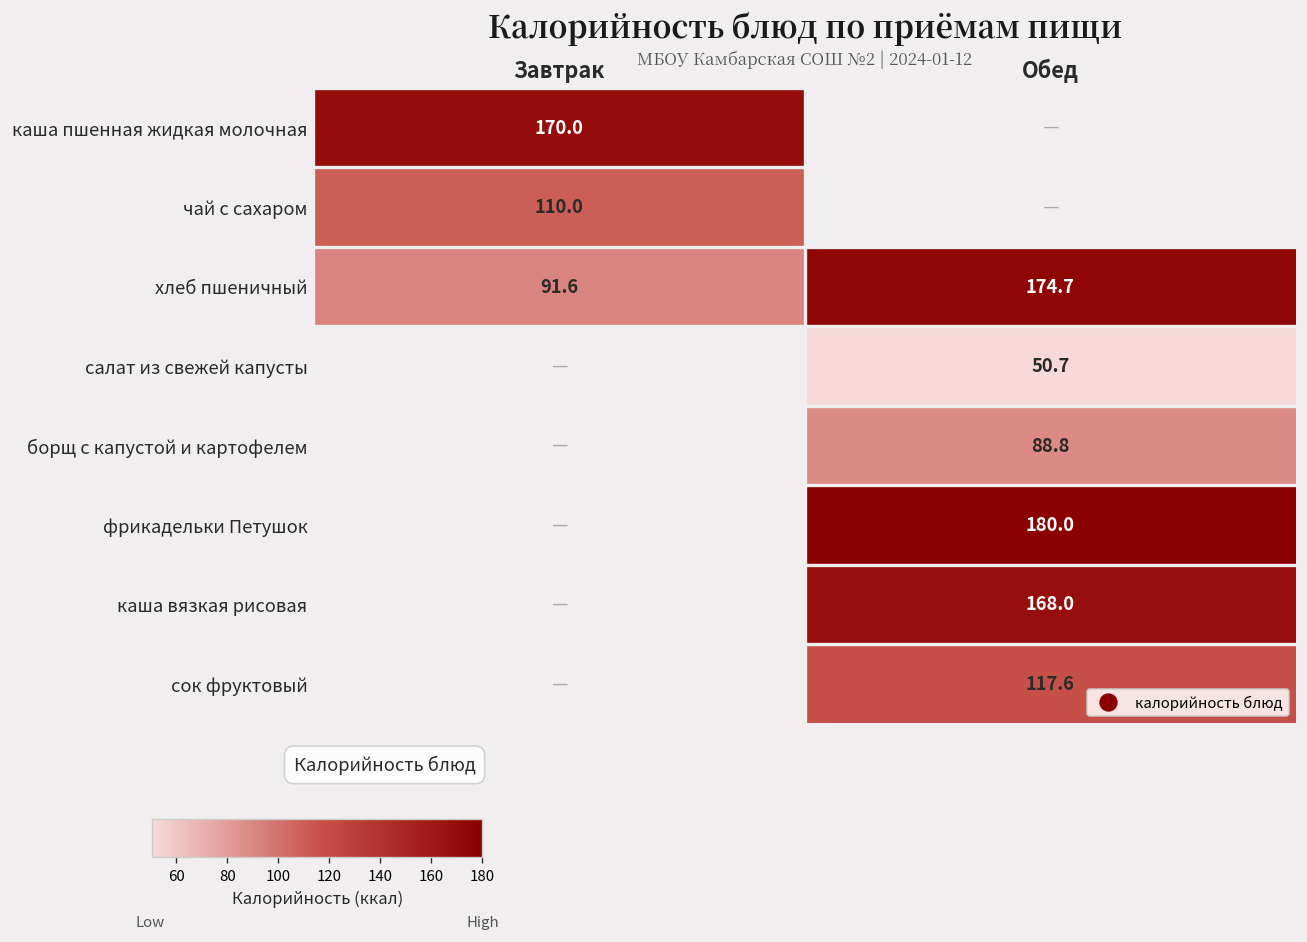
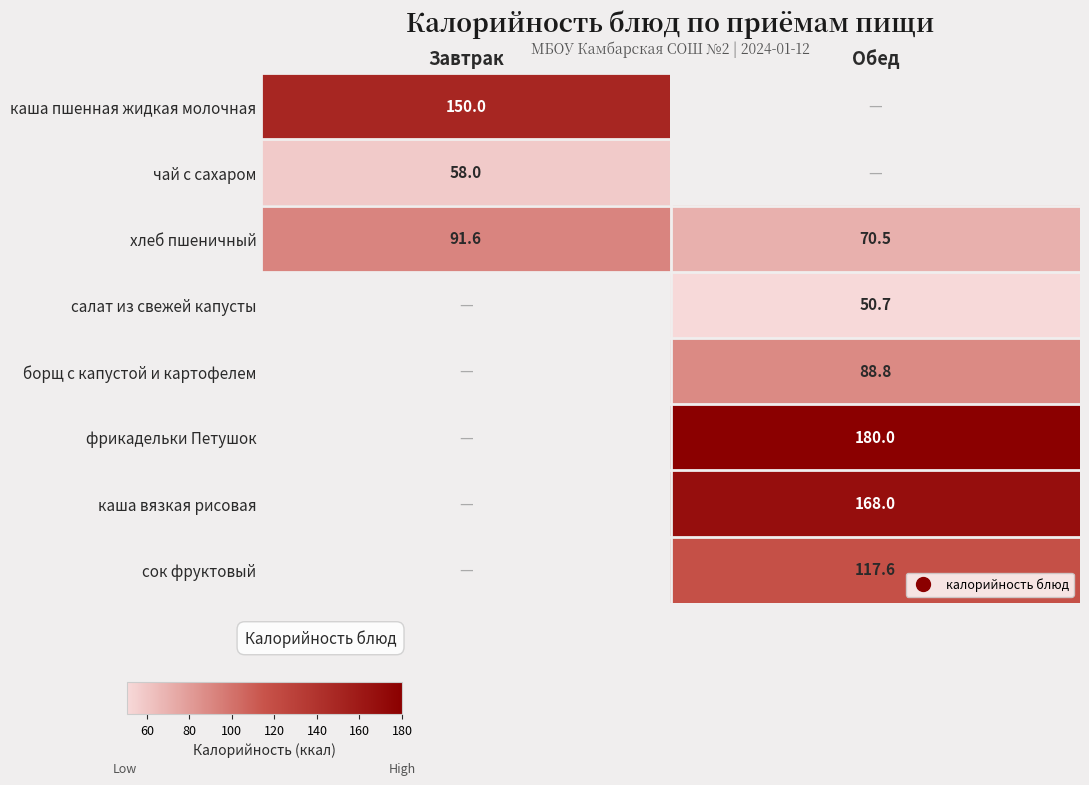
каша пшенная жидкая молочная, Завтрак: 170.0 -> 150.0
чай с сахаром, Завтрак: 110.0 -> 58.0
хлеб пшеничный, Обед: 174.7 -> 70.5
